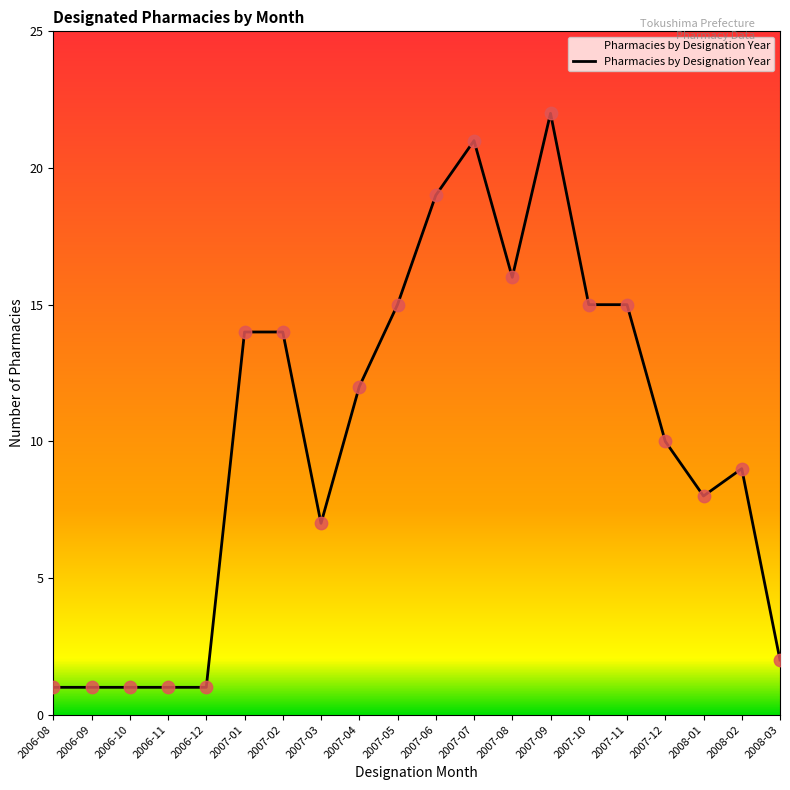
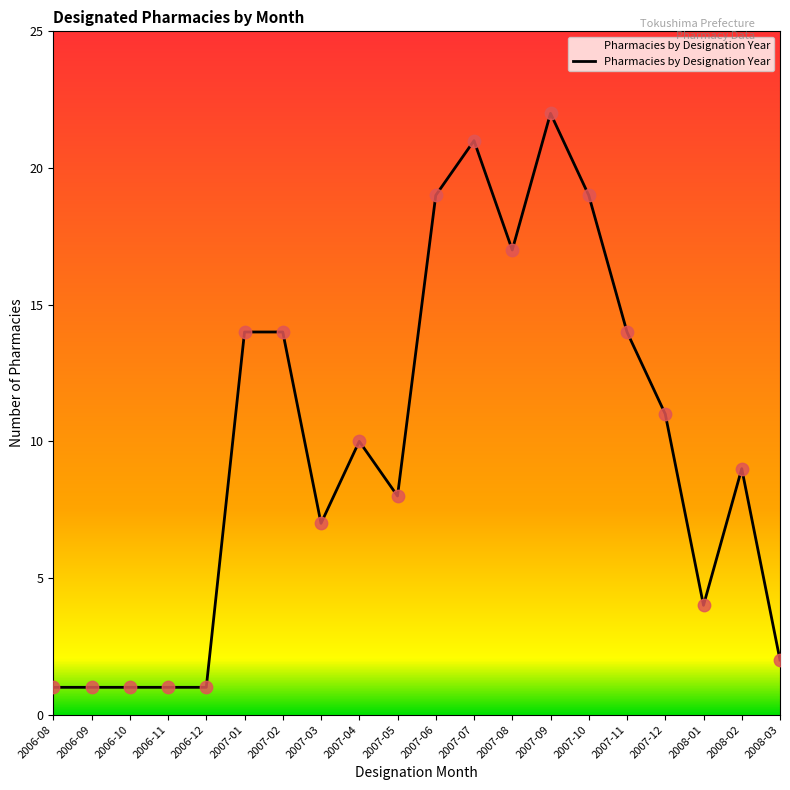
2007-04: 12 -> 10
2007-05: 15 -> 8
2007-08: 16 -> 17
2007-10: 15 -> 19
2007-11: 15 -> 14
2007-12: 10 -> 11
2008-01: 8 -> 4
